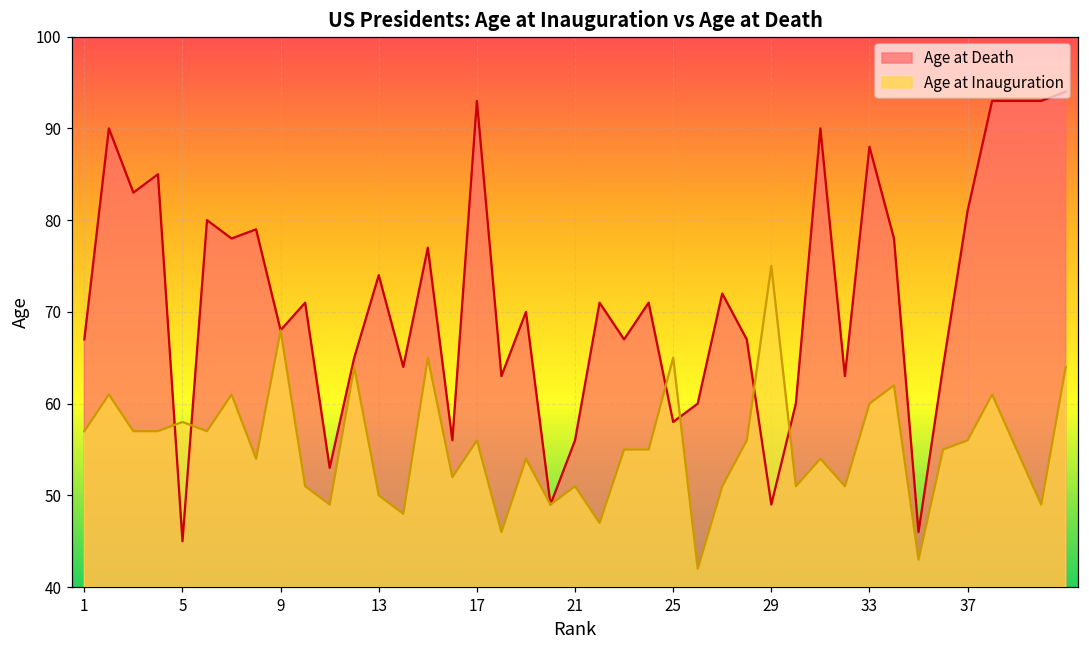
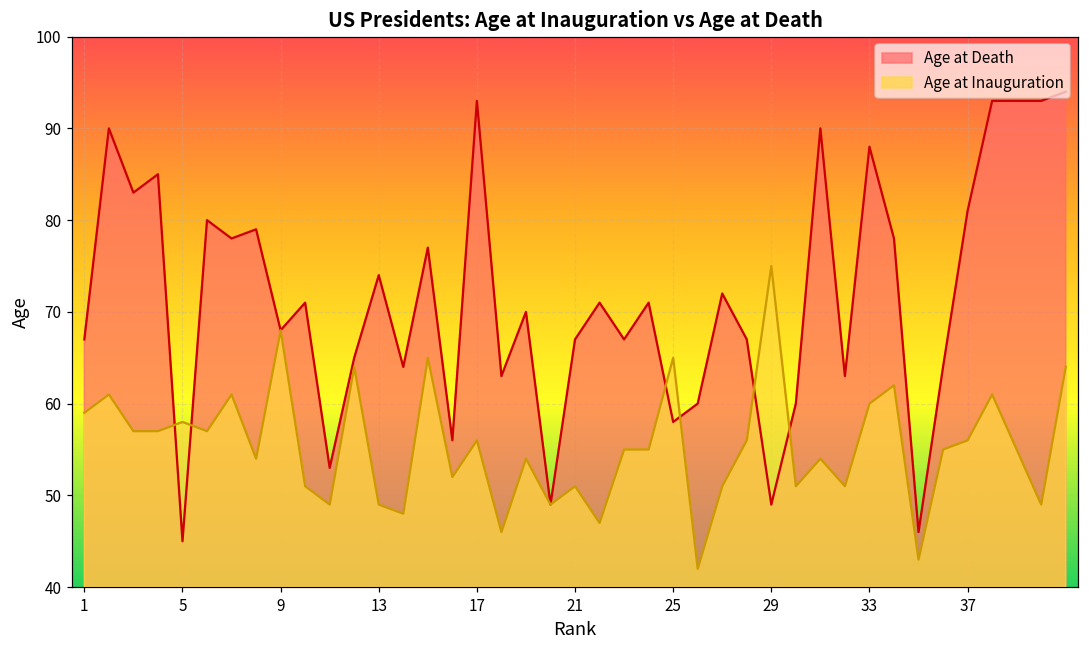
Age at Inauguration, 1: 57 -> 59
Age at Inauguration, 13: 50 -> 49
Age at Death, 21: 56 -> 67
